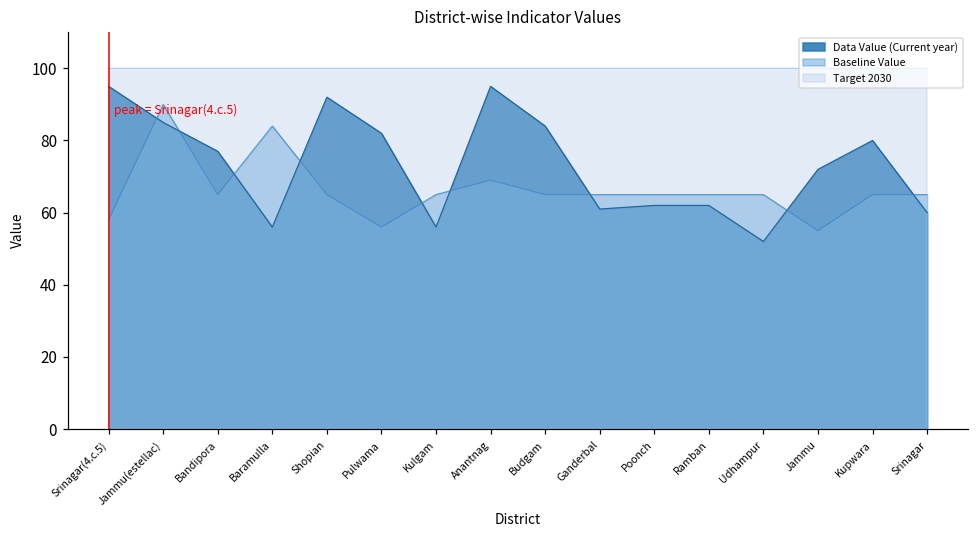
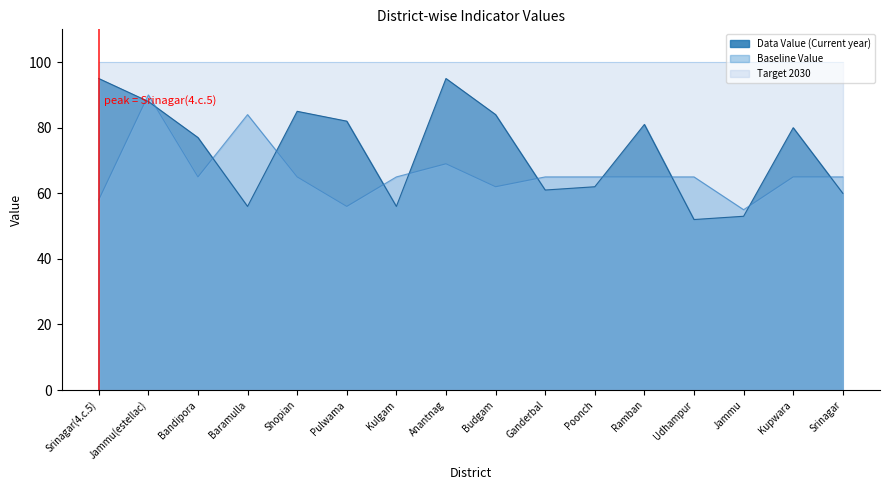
Data Value (Current year), Jammu(estellac): 85 -> 88
Data Value (Current year), Shopian: 92 -> 85
Baseline Value, Budgam: 65 -> 62
Data Value (Current year), Ramban: 62 -> 81
Data Value (Current year), Jammu: 72 -> 53
